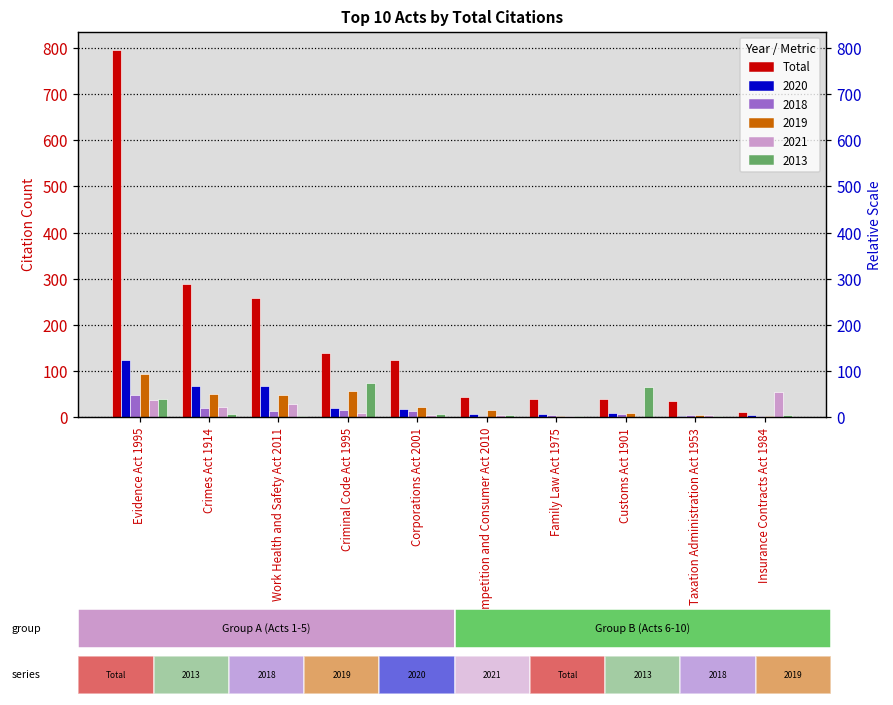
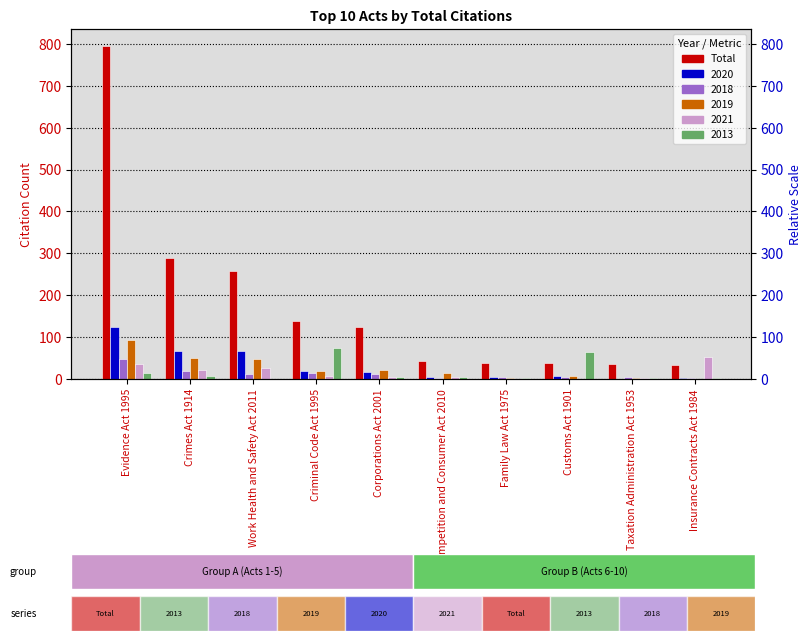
2013, Evidence Act 1995: 40 -> 10
2019, Criminal Code Act 1995: 60 -> 20
Total, Insurance Contracts Act 1984: 10 -> 30
